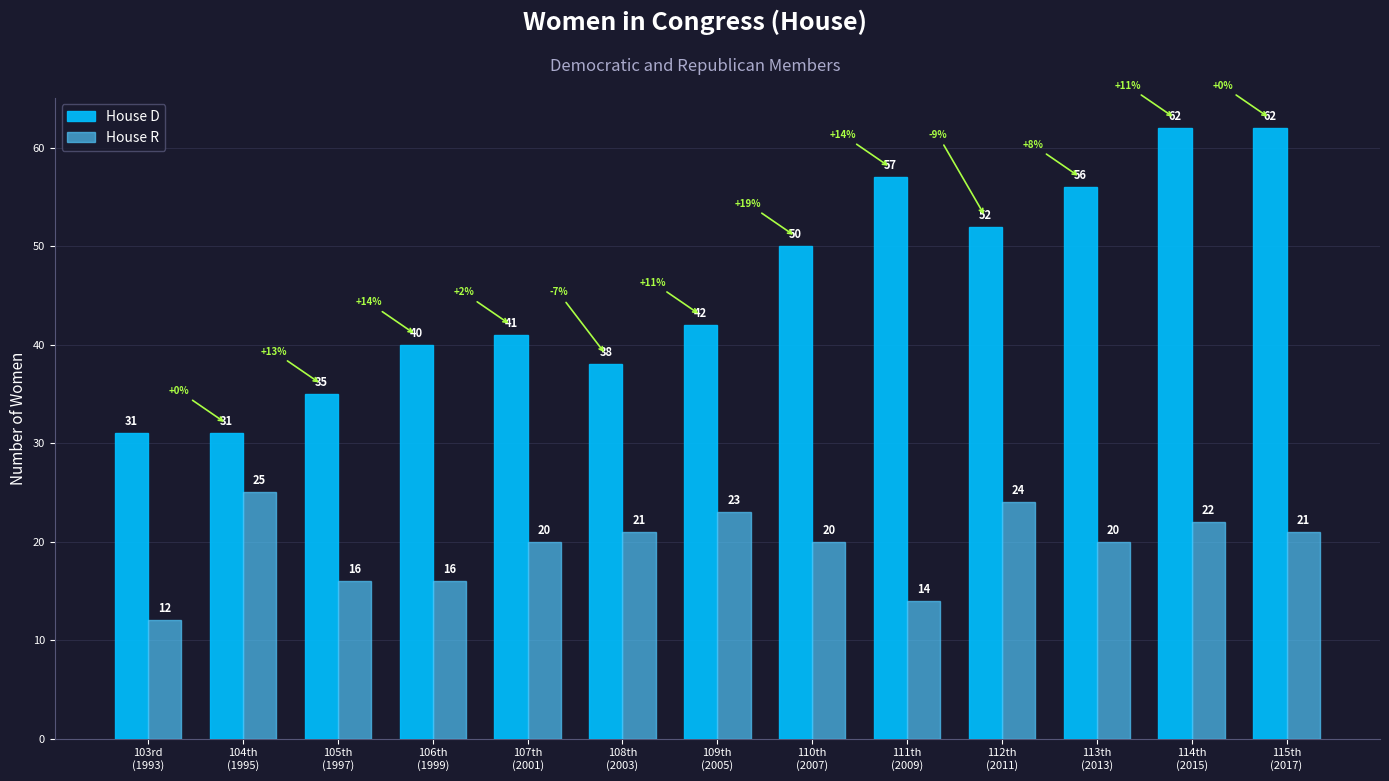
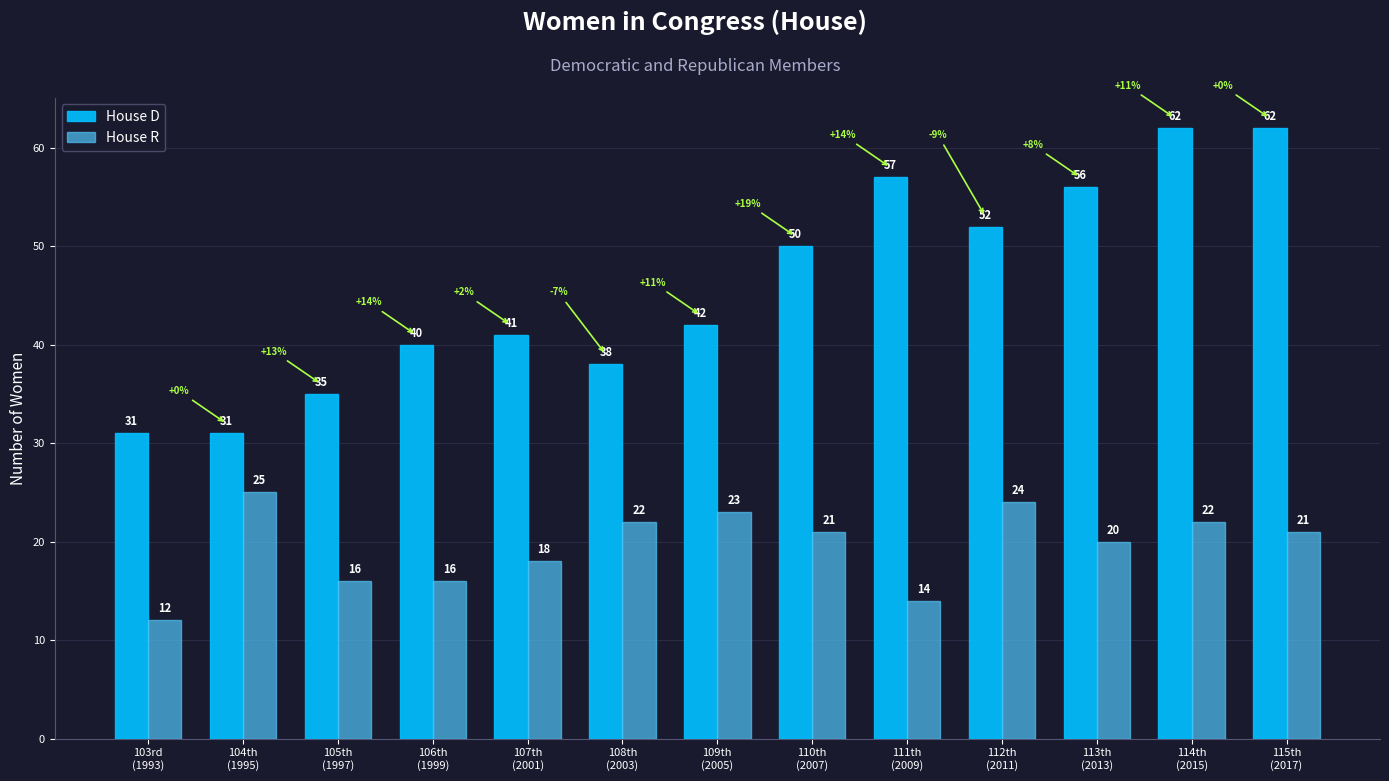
House R, 107th (2001): 20 -> 18
House R, 108th (2003): 21 -> 22
House R, 110th (2007): 20 -> 21
